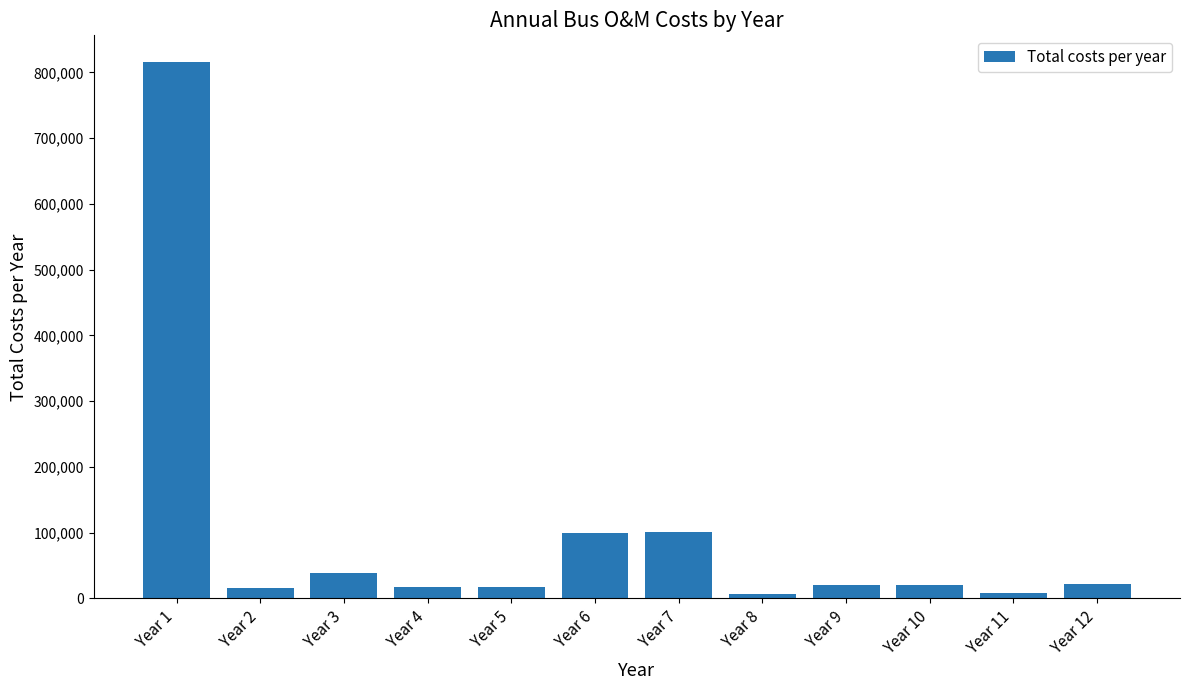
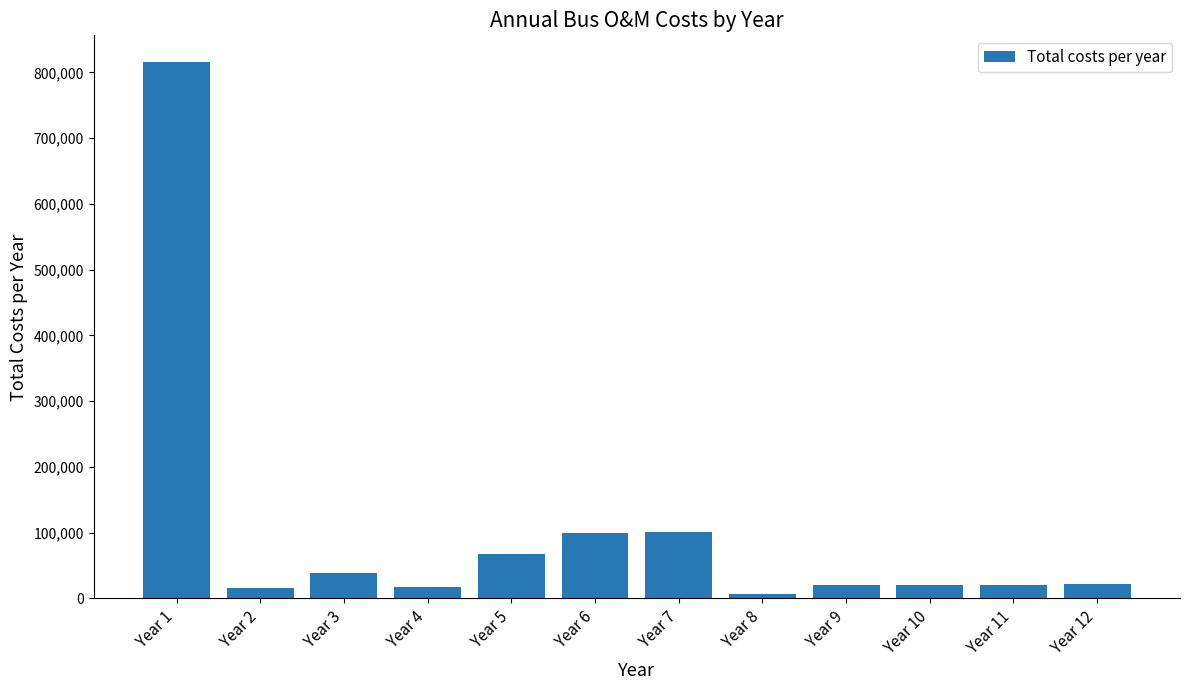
Year 5: 20,000 -> 70,000
Year 11: 10,000 -> 20,000
